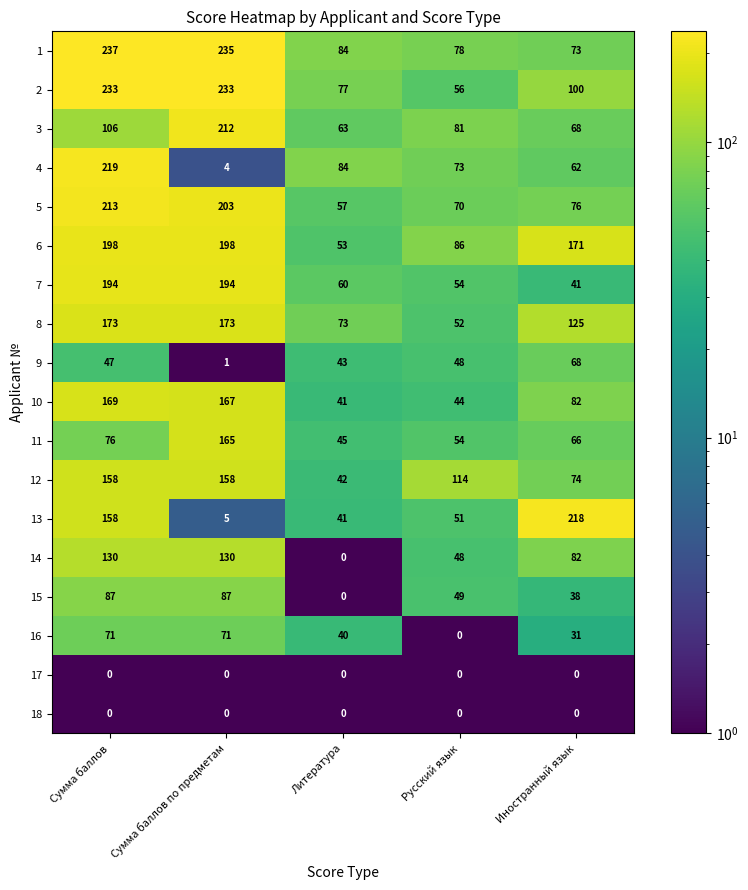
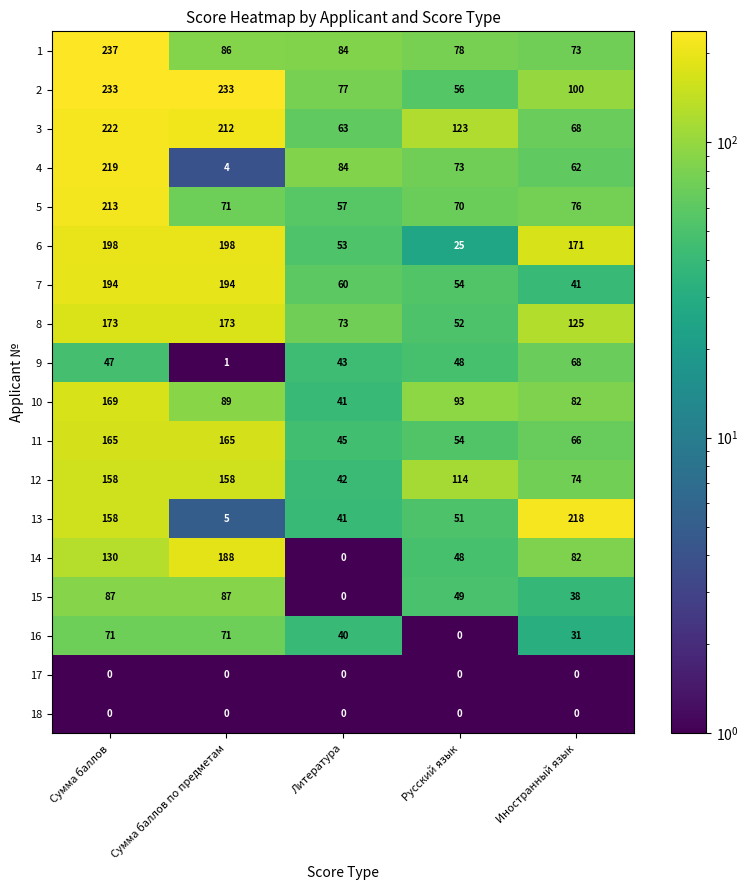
1, Сумма баллов по предметам: 235 -> 86
3, Сумма баллов: 106 -> 222
3, Русский язык: 81 -> 123
5, Сумма баллов по предметам: 203 -> 71
6, Русский язык: 86 -> 25
10, Сумма баллов по предметам: 167 -> 89
10, Русский язык: 44 -> 93
11, Сумма баллов: 76 -> 165
14, Сумма баллов по предметам: 130 -> 188
